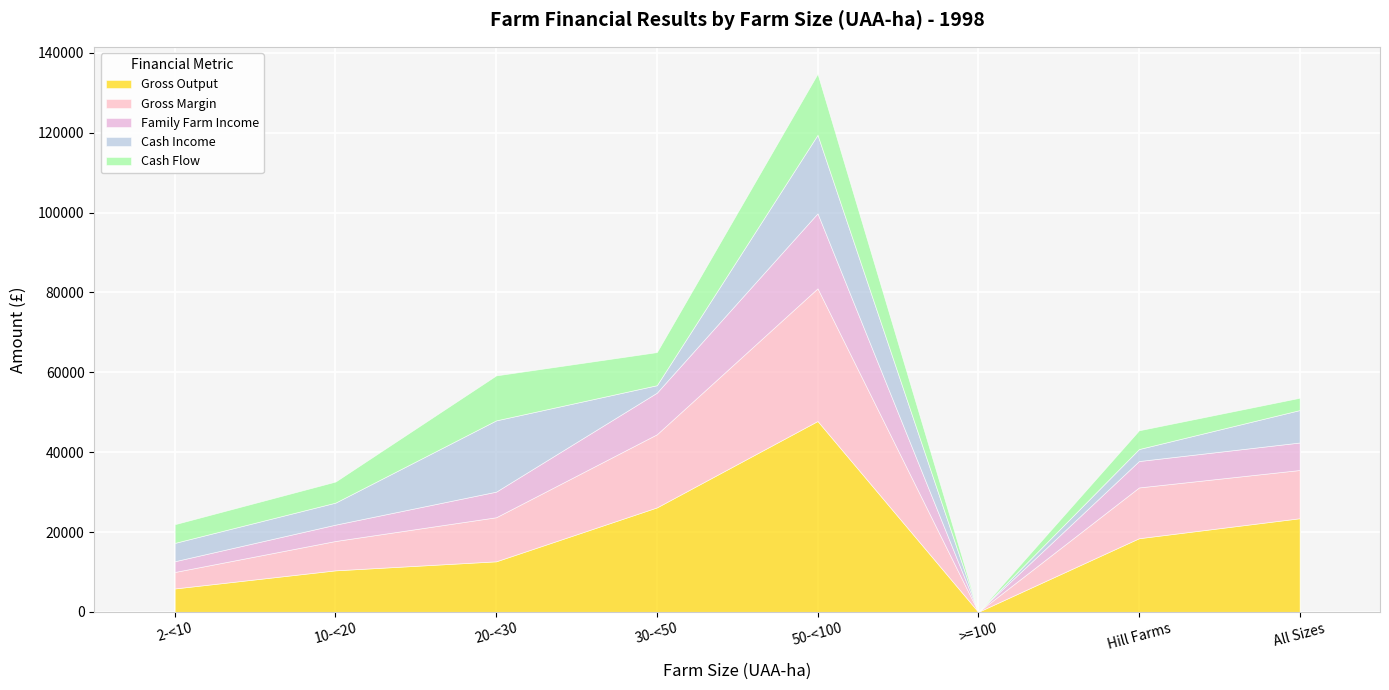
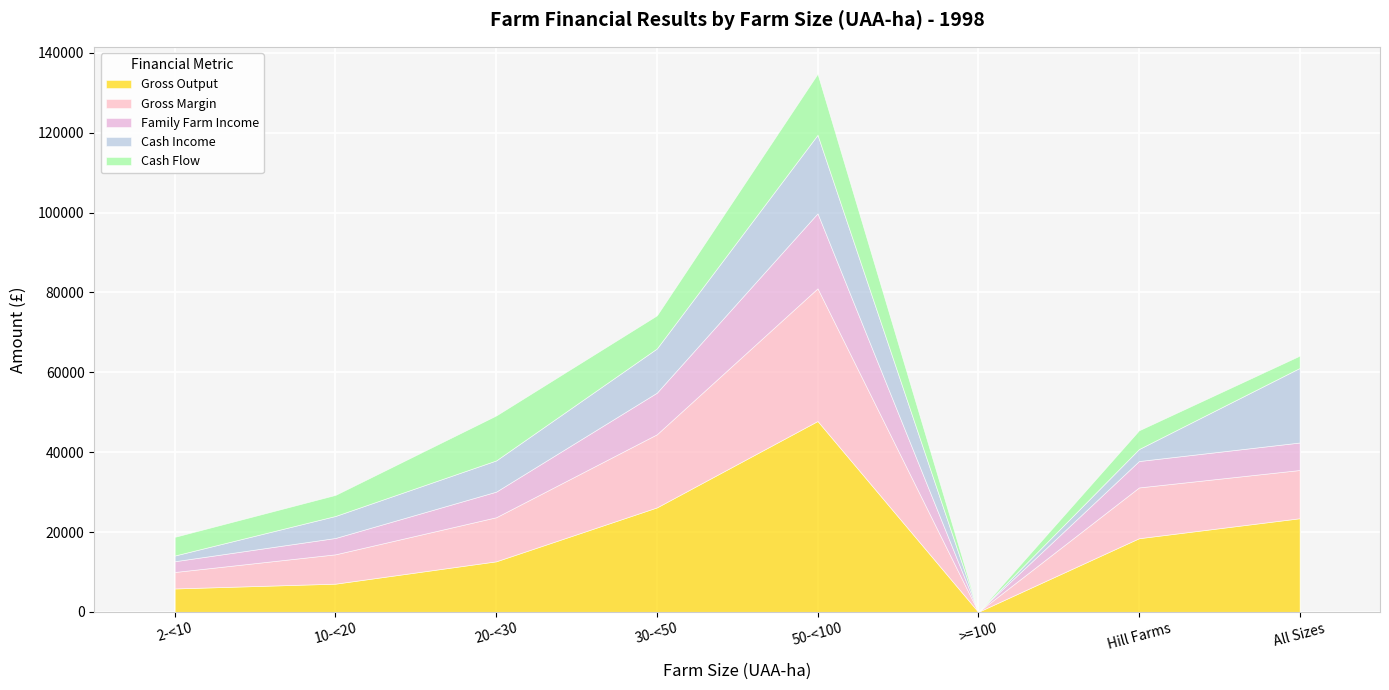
Cash Income, 2-<10: 5000 -> 1000
Gross Output, 10-<20: 10000 -> 7000
Cash Income, 20-<30: 18000 -> 8000
Cash Income, 30-<50: 2000 -> 11000
Cash Income, All Sizes: 8000 -> 19000
